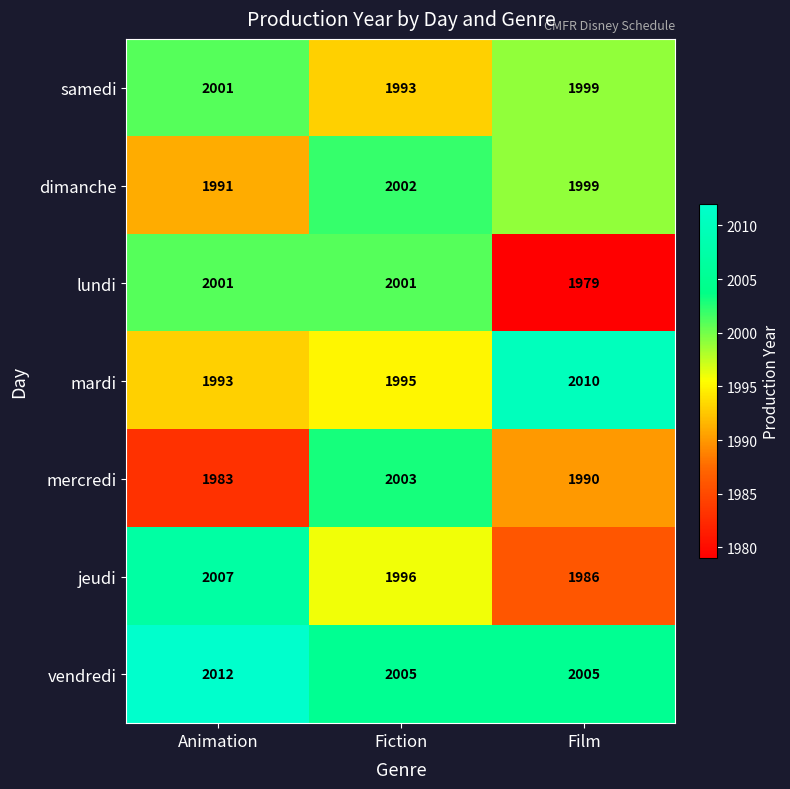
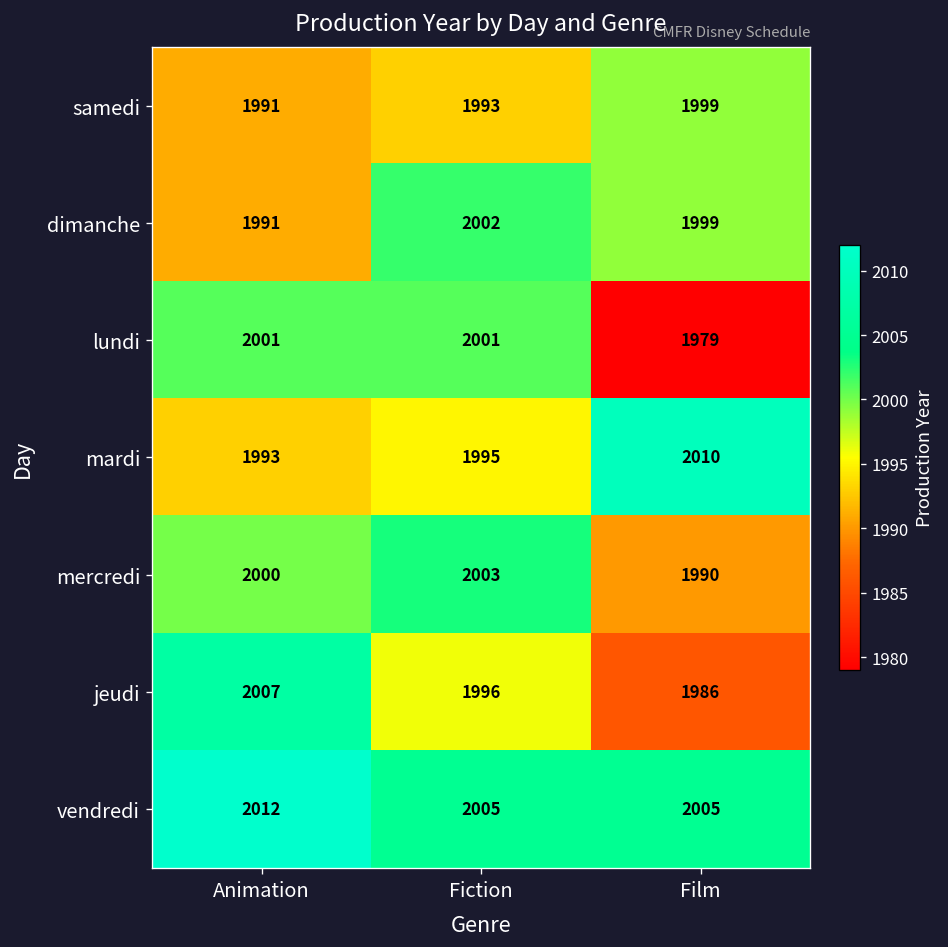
samedi, Animation: 2001 -> 1991
mercredi, Animation: 1983 -> 2000
